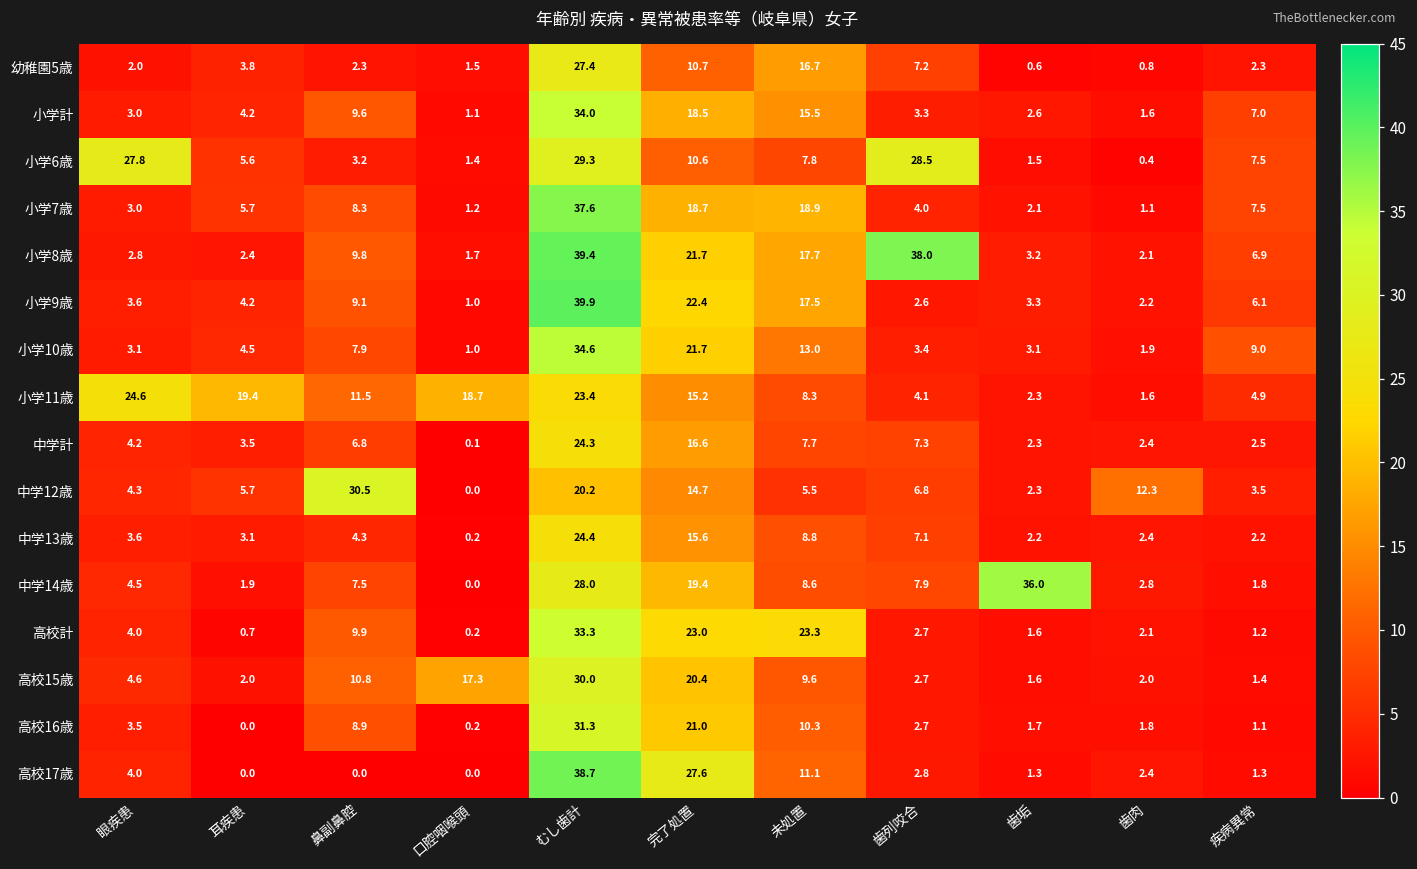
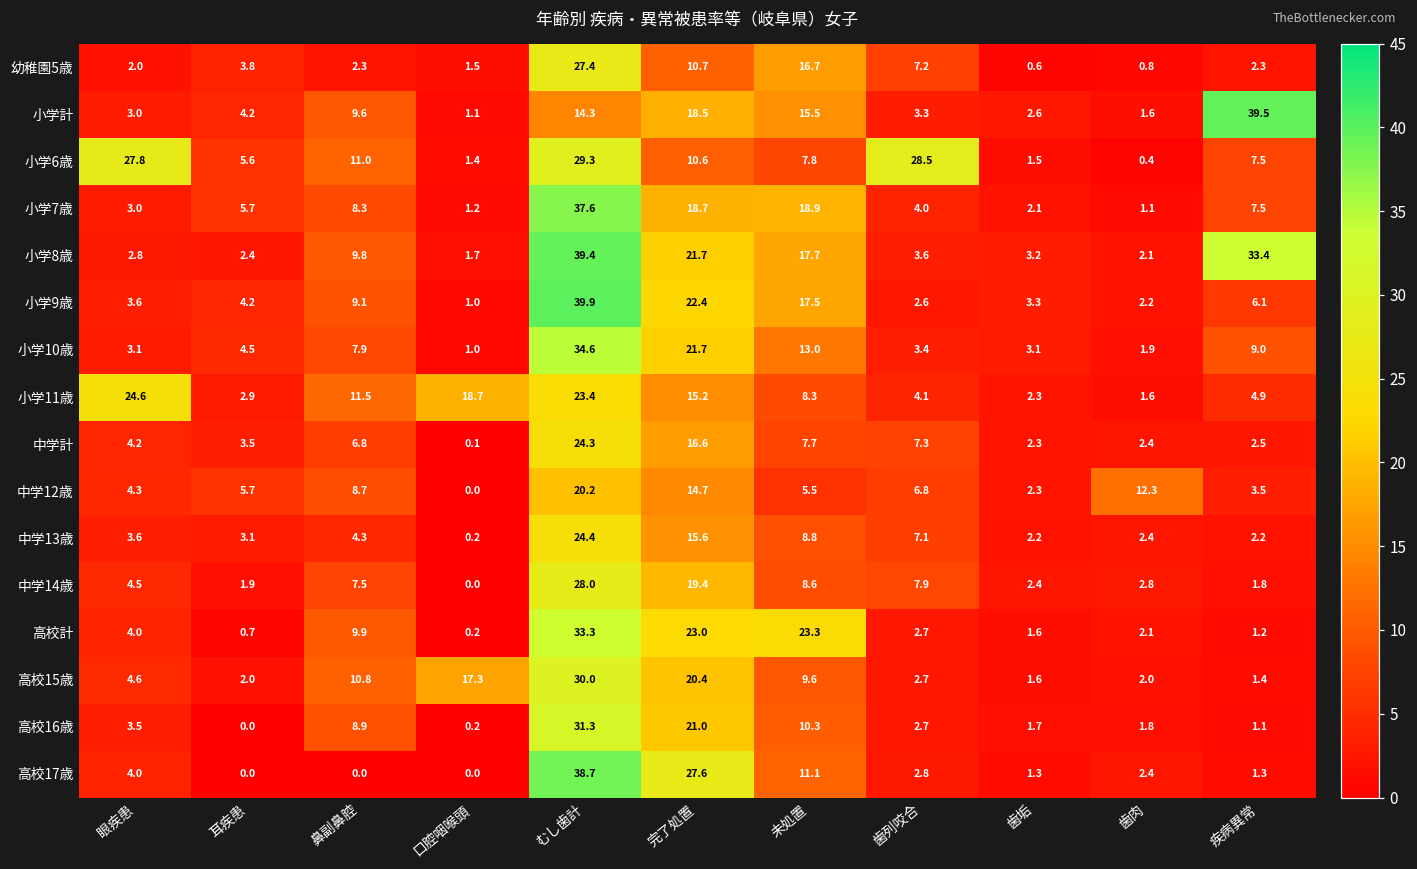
小学計, むし歯計: 34.0 -> 14.3
小学計, 疾病異常: 7.0 -> 39.5
小学6歳, 鼻副鼻腔: 3.2 -> 11.0
小学8歳, 歯列咬合: 38.0 -> 3.6
小学8歳, 疾病異常: 6.9 -> 33.4
小学11歳, 耳疾患: 19.4 -> 2.9
中学12歳, 鼻副鼻腔: 30.5 -> 8.7
中学14歳, 歯垢: 36.0 -> 2.4
